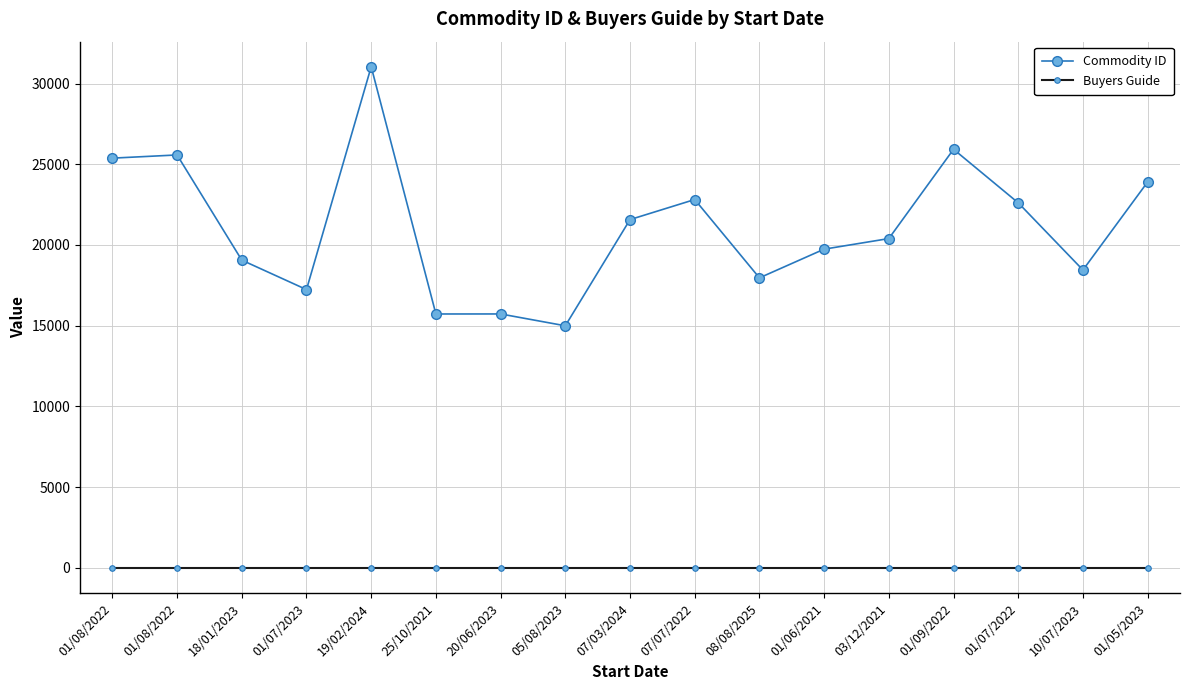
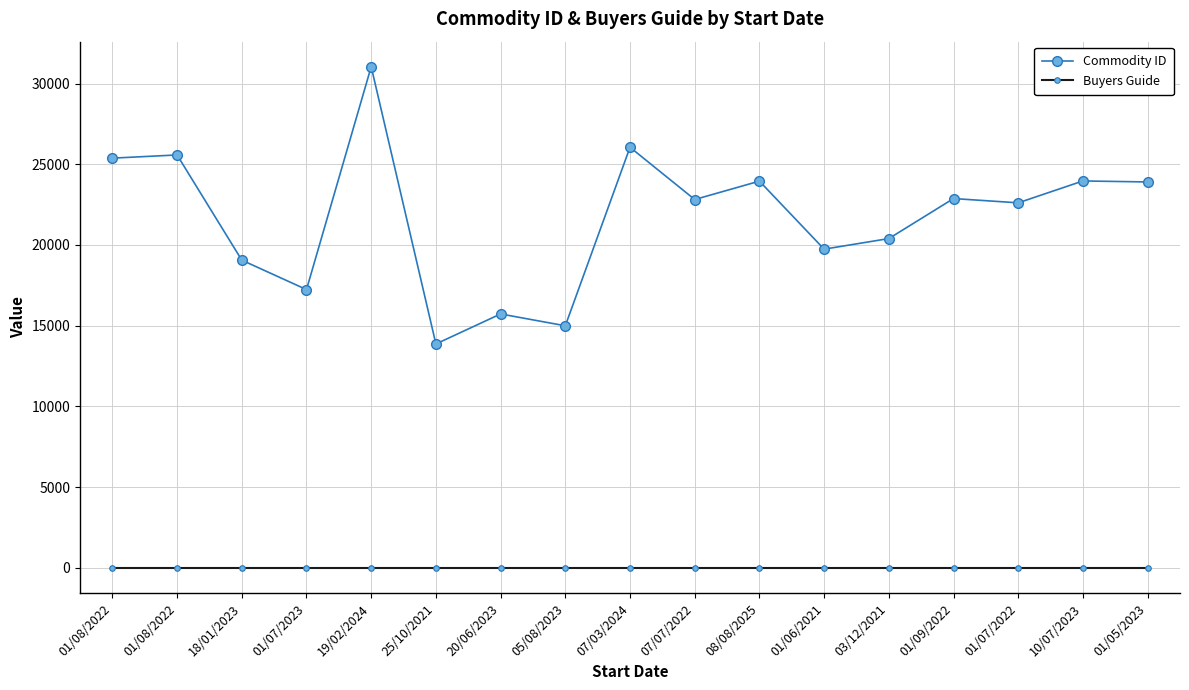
Commodity ID, 25/10/2021: 15700 -> 13900
Commodity ID, 07/03/2024: 21600 -> 26100
Commodity ID, 08/08/2025: 18000 -> 24000
Commodity ID, 01/09/2022: 25900 -> 22900
Commodity ID, 10/07/2023: 18500 -> 24000
